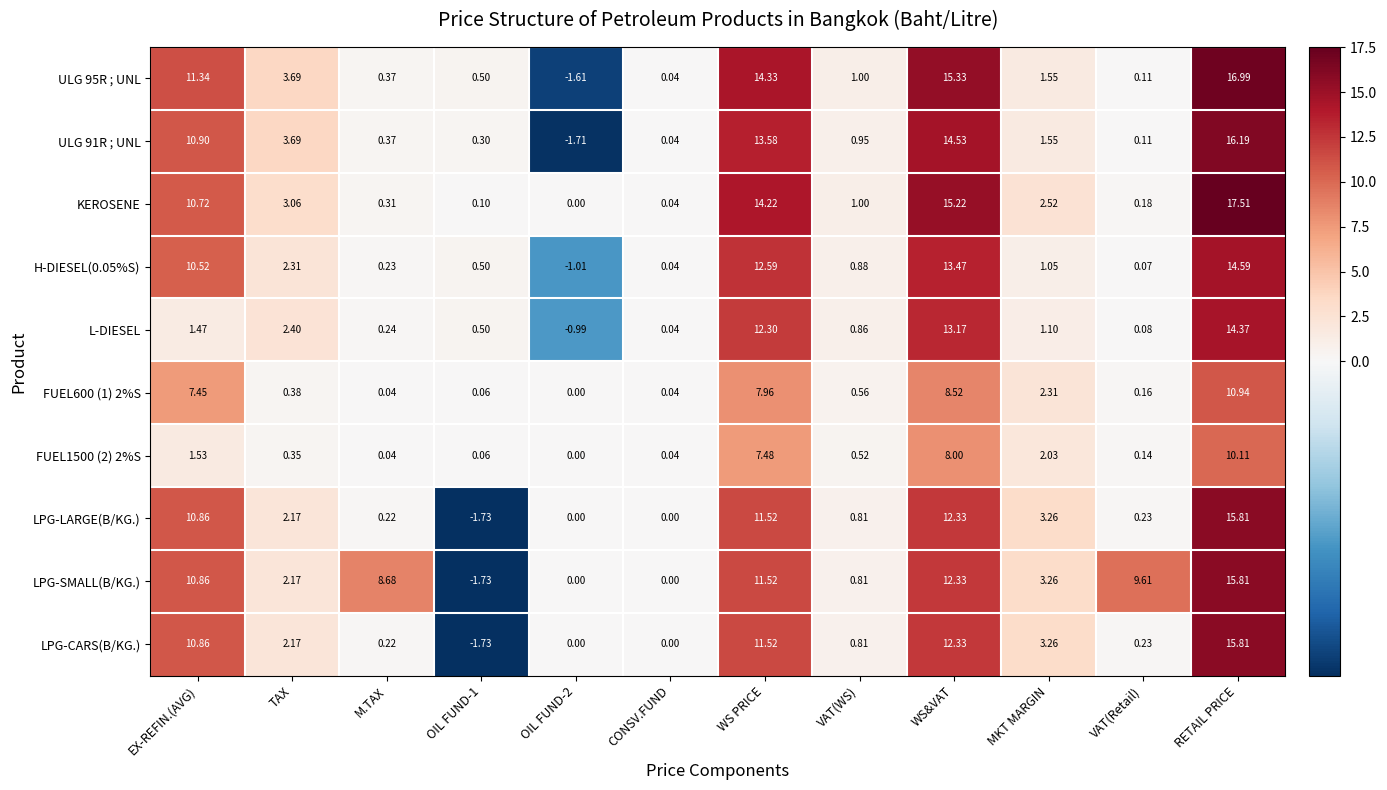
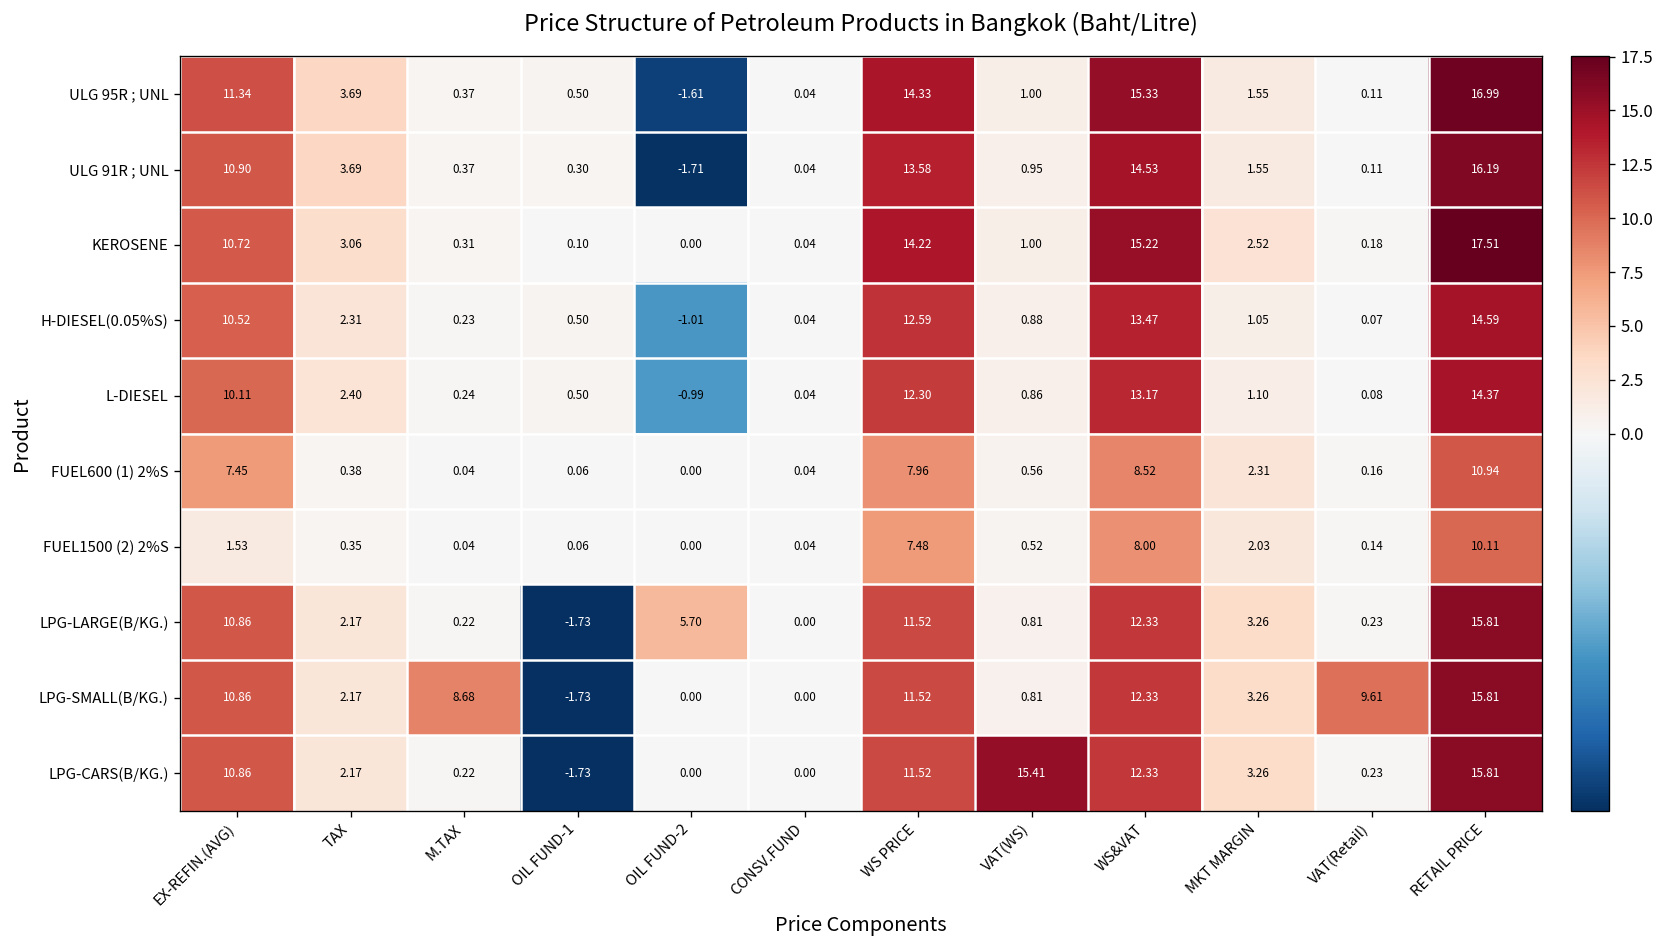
L-DIESEL, EX-REFIN.(AVG): 1.47 -> 10.11
LPG-LARGE(B/KG.), OIL FUND-2: 0.00 -> 5.70
LPG-CARS(B/KG.), VAT(WS): 0.81 -> 15.41
